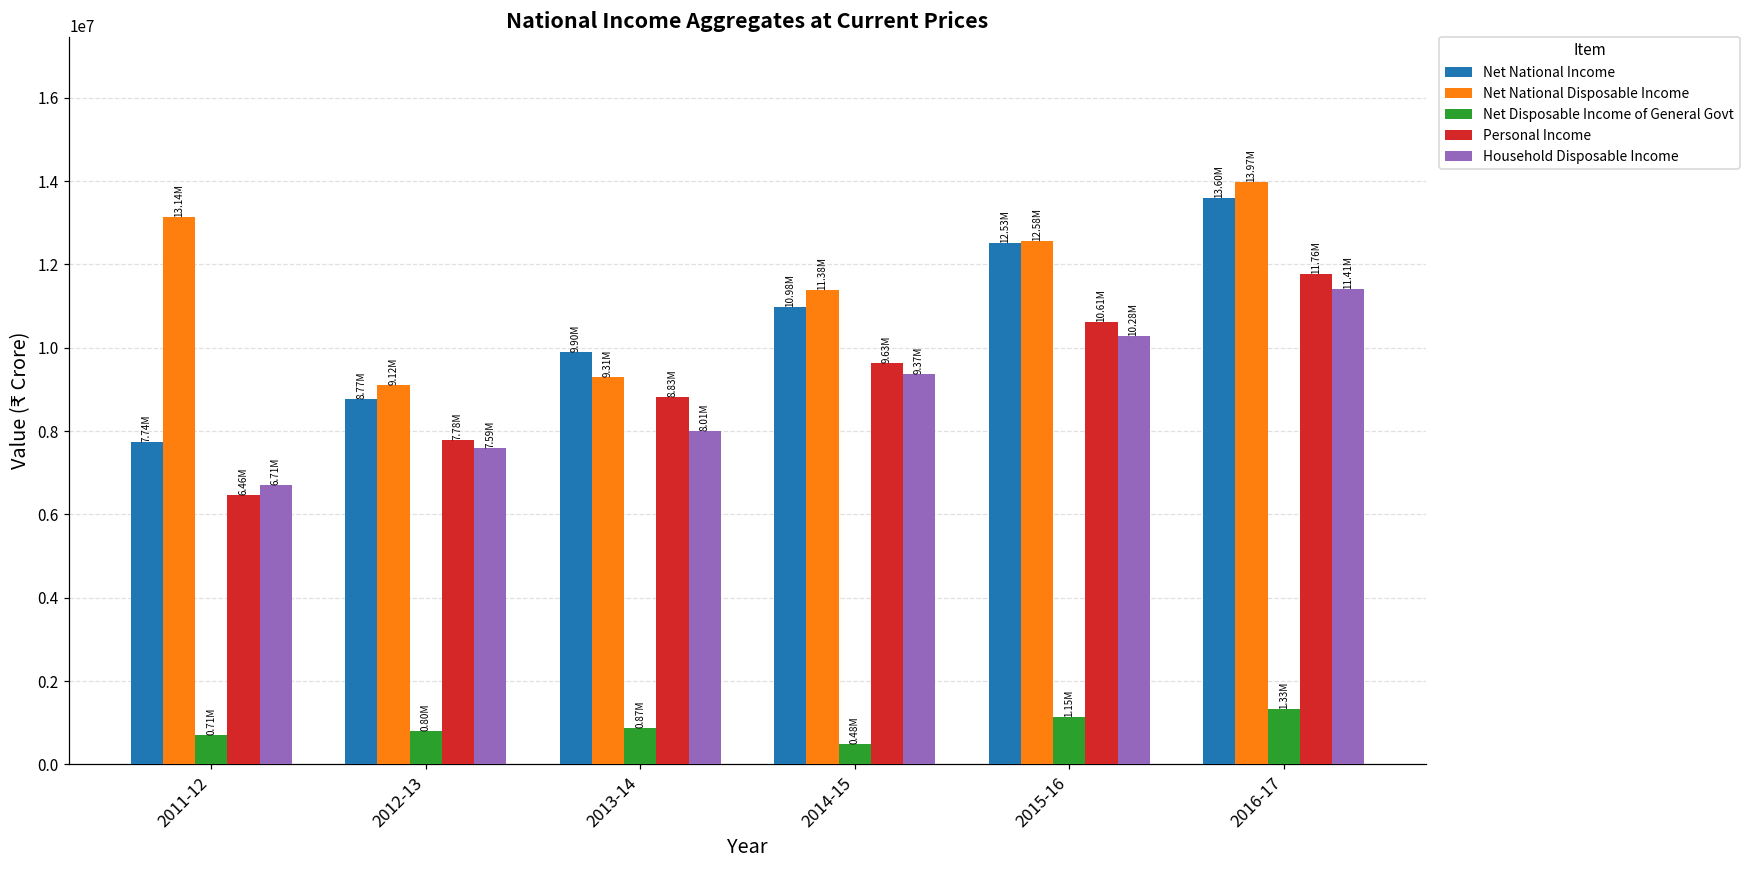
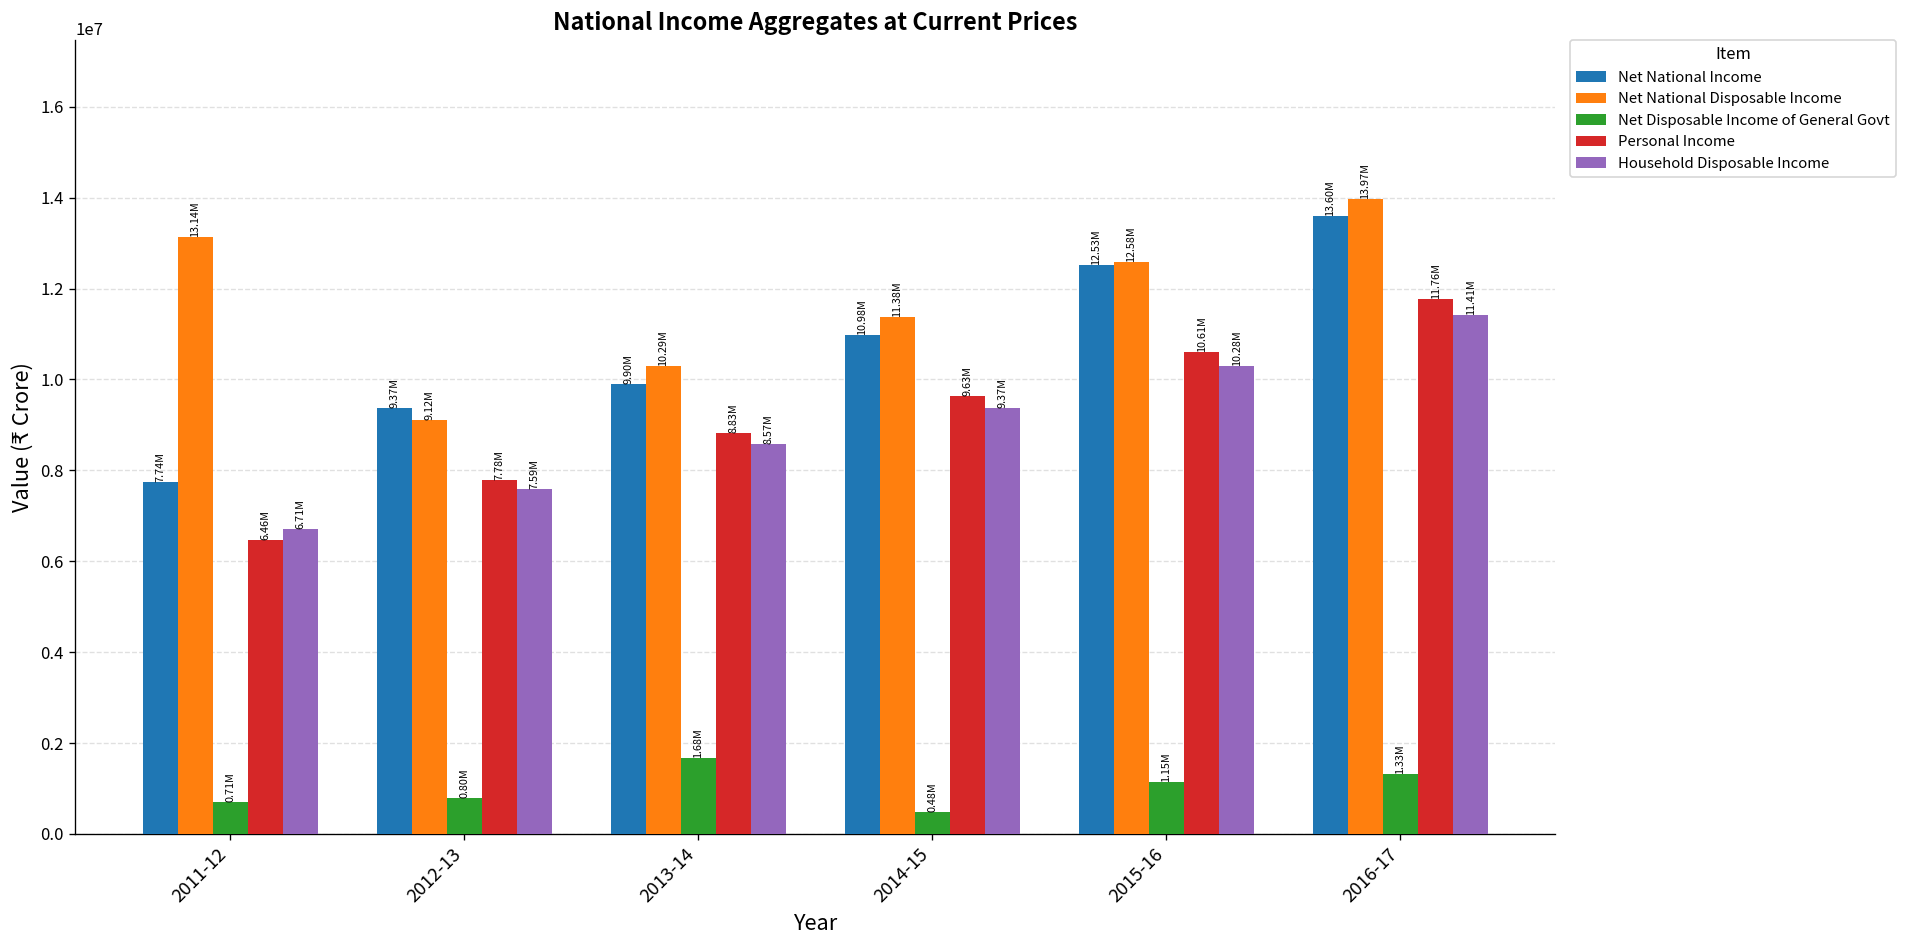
Net National Income, 2012-13: 8.77M -> 9.37M
Net National Disposable Income, 2013-14: 9.31M -> 10.29M
Net Disposable Income of General Govt, 2013-14: 0.87M -> 1.68M
Household Disposable Income, 2013-14: 8.01M -> 8.57M
